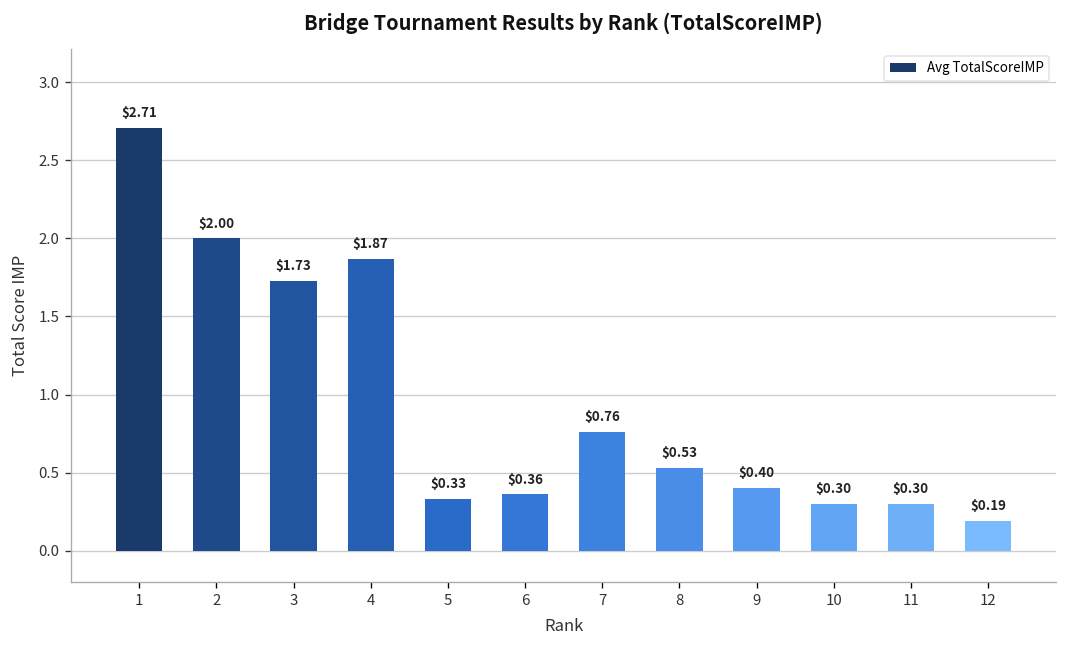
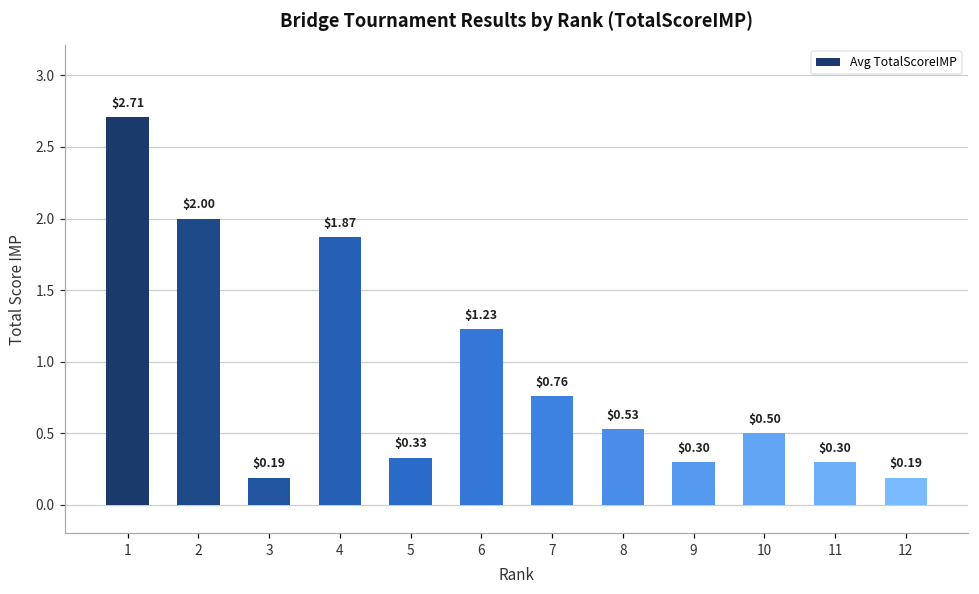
3: $1.73 -> $0.19
6: $0.36 -> $1.23
9: $0.40 -> $0.30
10: $0.30 -> $0.50
